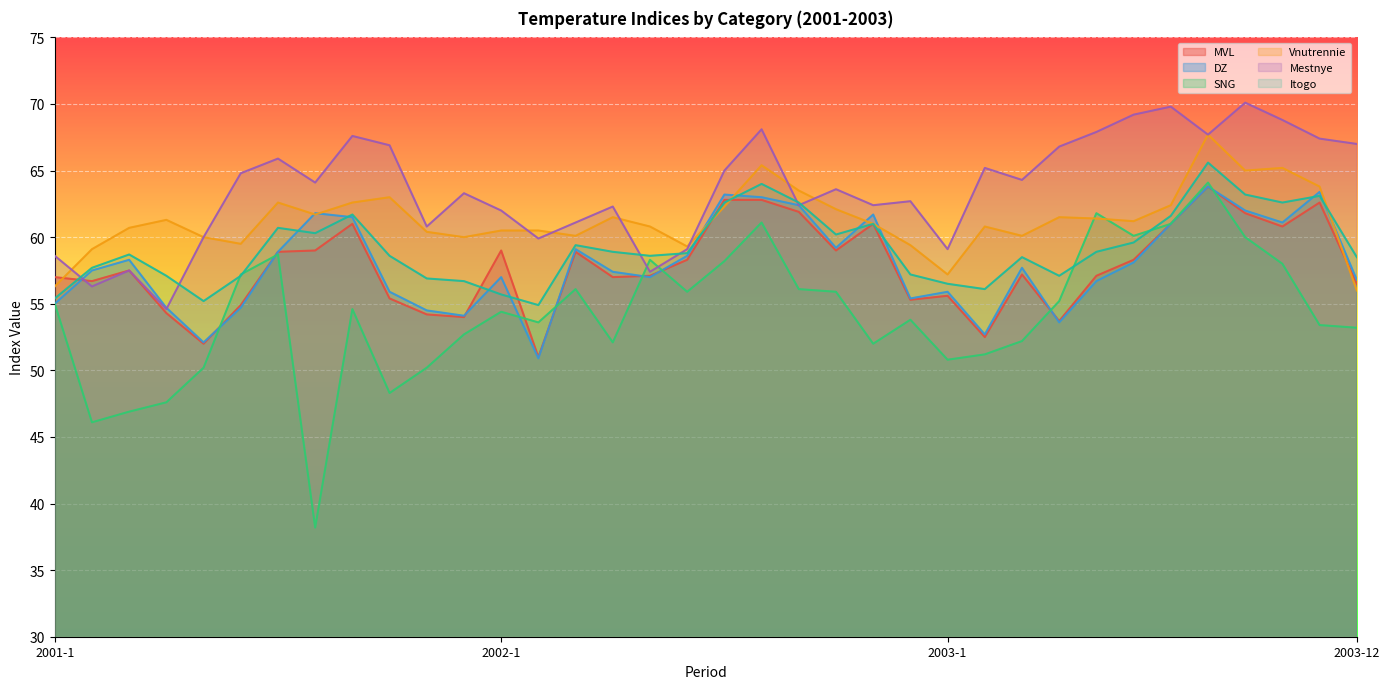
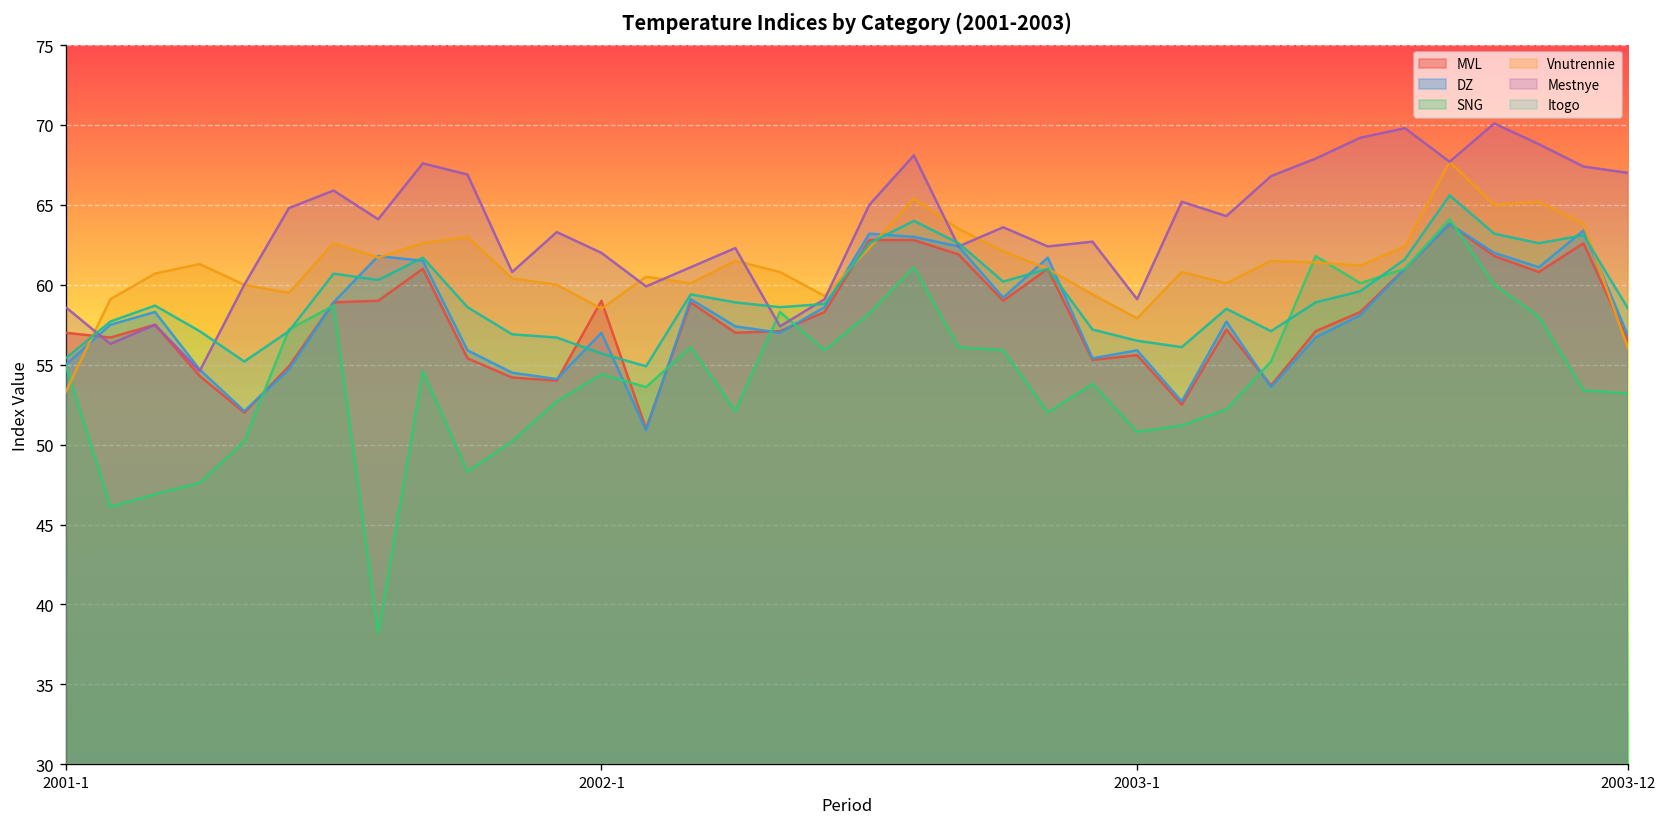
Vnutrennie, 2001-1: 56.3 -> 53.3
Vnutrennie, 2002-1: 60.5 -> 58.5
Vnutrennie, 2003-1: 57.2 -> 57.9
